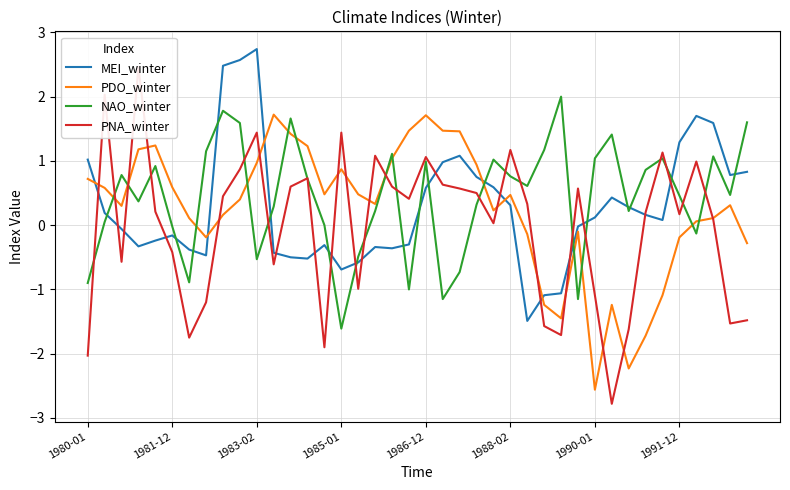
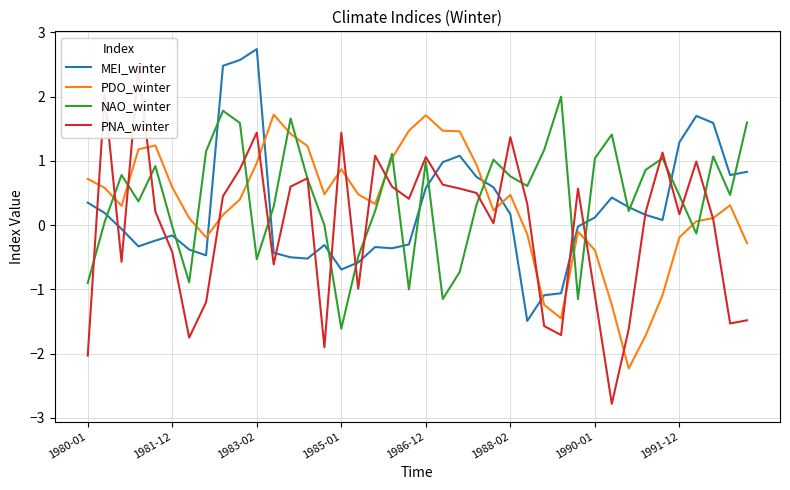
MEI_winter, 1980-01: 1.0 -> 0.4
MEI_winter, 1988-02: 0.3 -> 0.2
PNA_winter, 1988-02: 1.2 -> 1.4
PDO_winter, 1990-01: -2.6 -> -0.4
